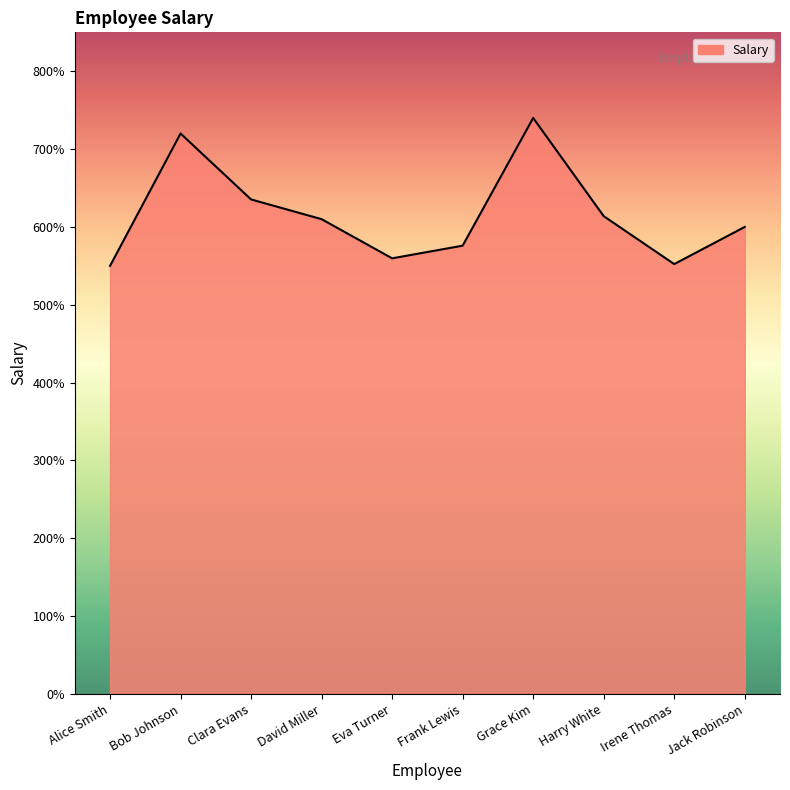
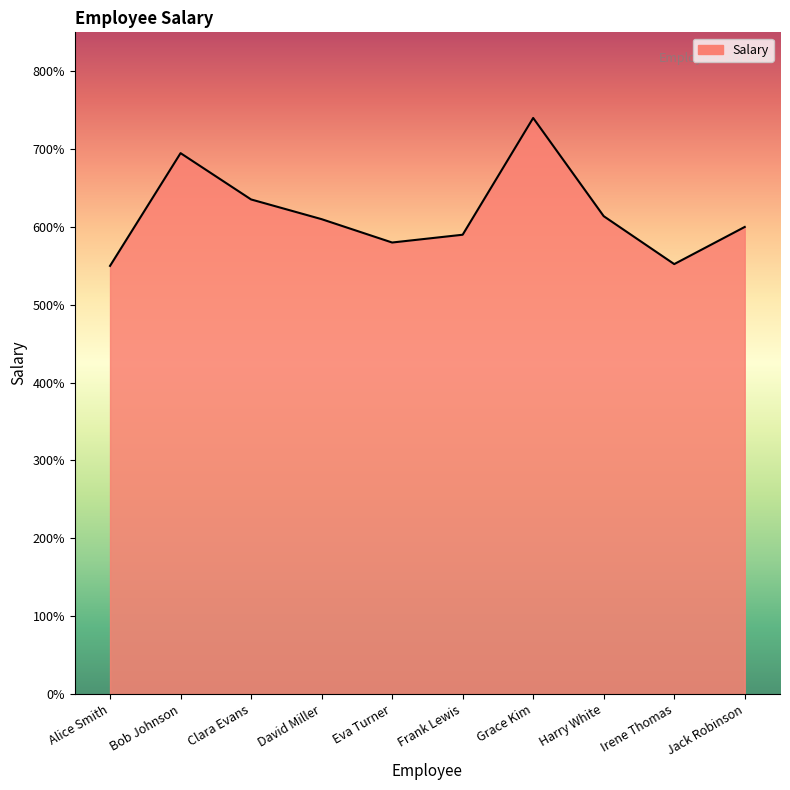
Bob Johnson: 720% -> 690%
Eva Turner: 560% -> 580%
Frank Lewis: 580% -> 590%
